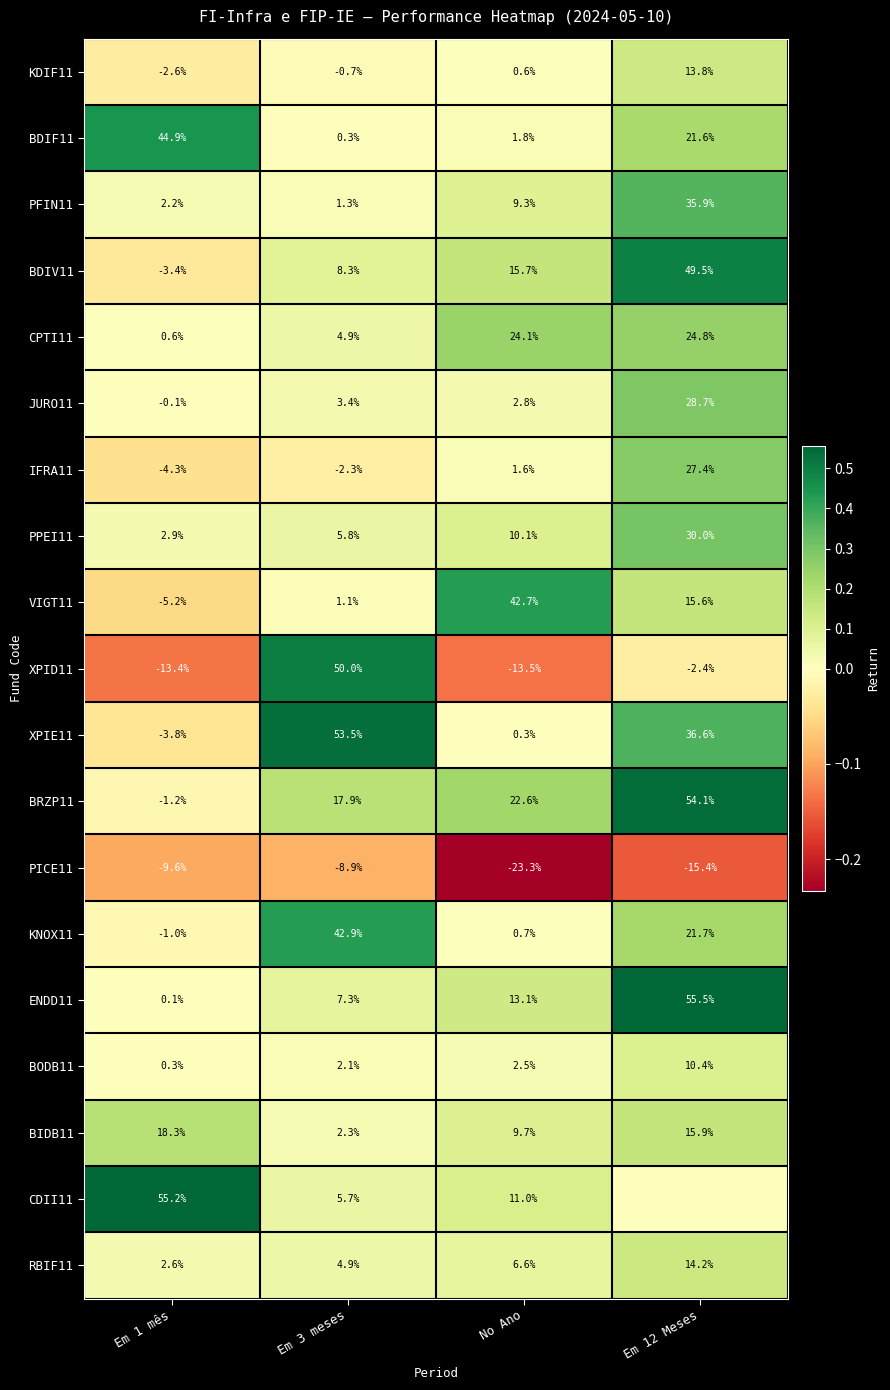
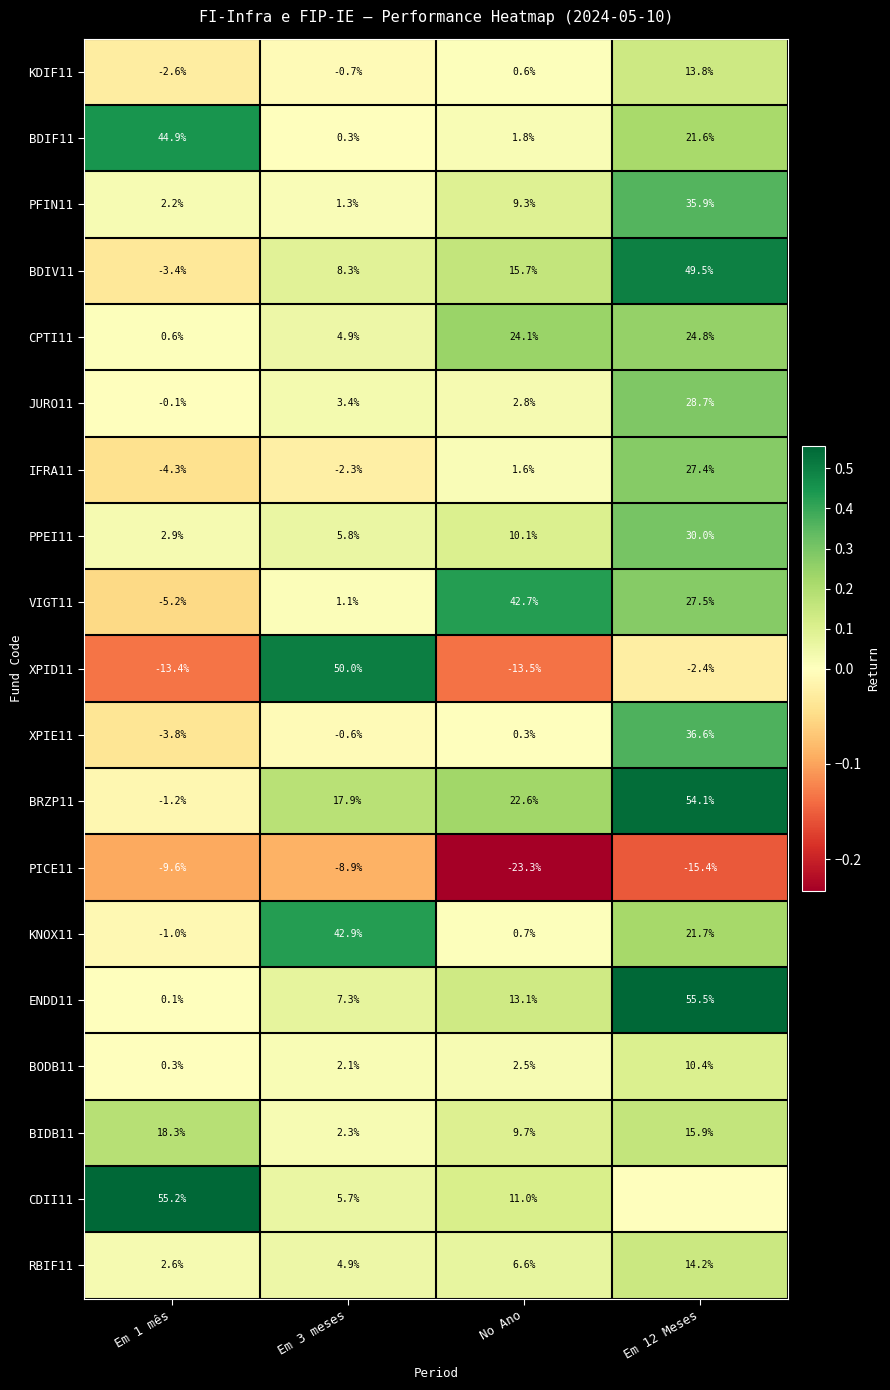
VIGT11, Em 12 Meses: 15.6% -> 27.5%
XPIE11, Em 3 meses: 53.5% -> -0.6%
